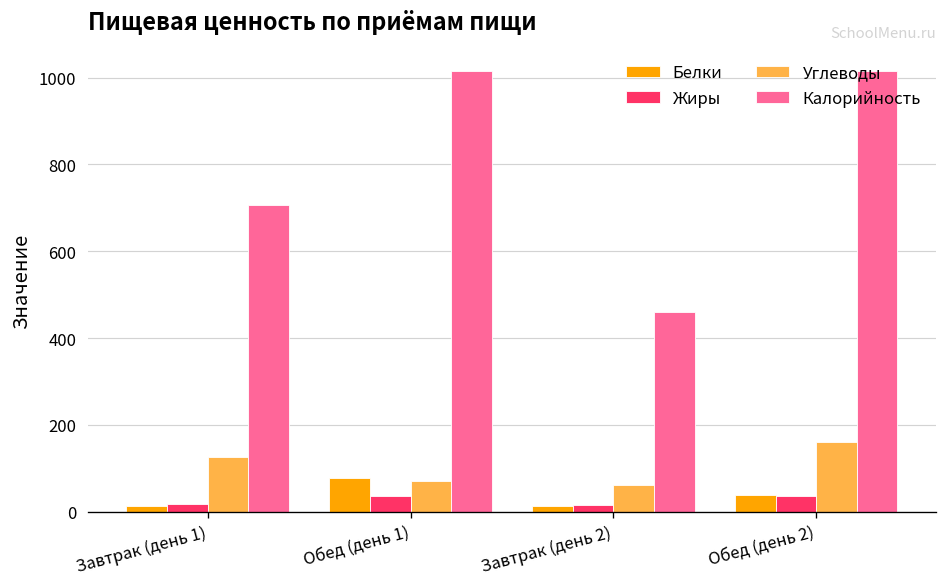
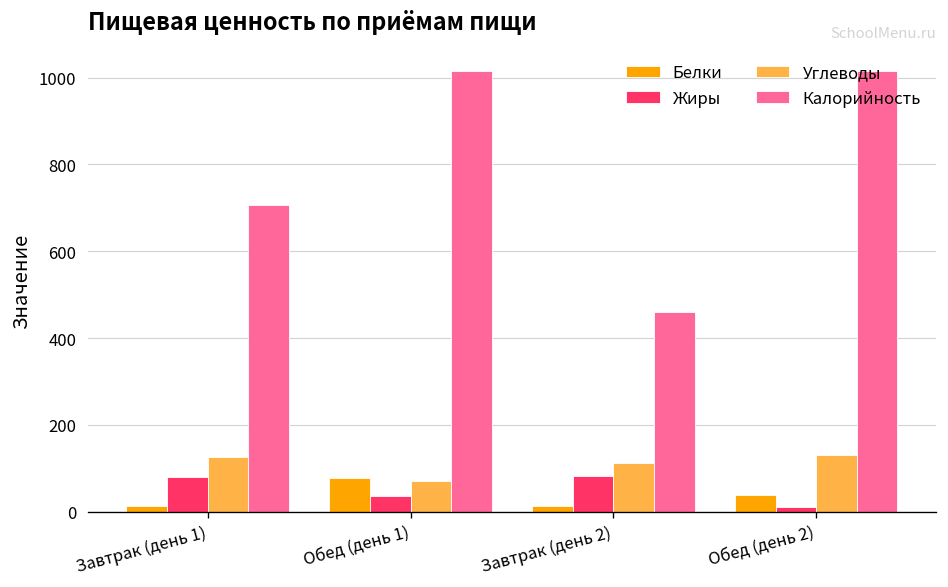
Жиры, Завтрак (день 1): 20 -> 80
Жиры, Завтрак (день 2): 20 -> 80
Углеводы, Завтрак (день 2): 60 -> 110
Жиры, Обед (день 2): 40 -> 10
Углеводы, Обед (день 2): 160 -> 130
